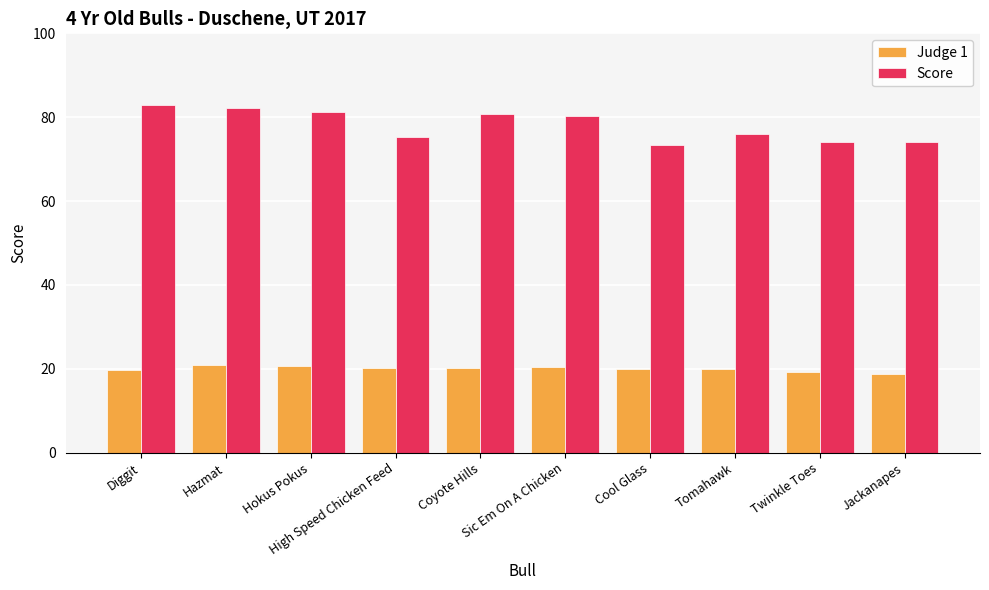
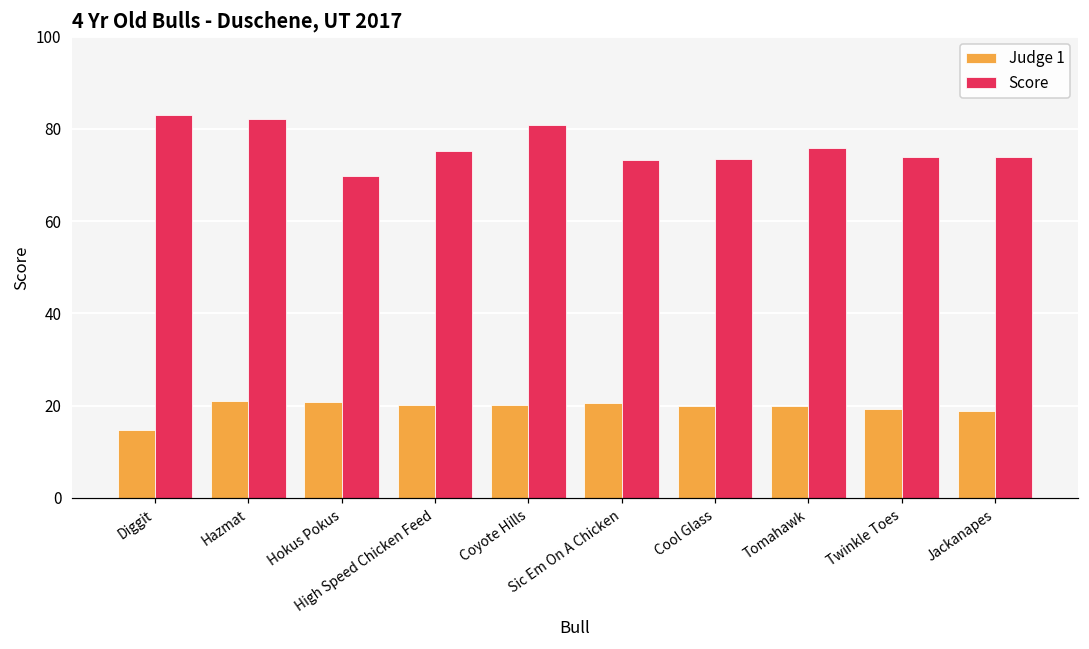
Judge 1, Diggit: 20 -> 15
Score, Hokus Pokus: 81 -> 70
Score, Sic Em On A Chicken: 80 -> 73
